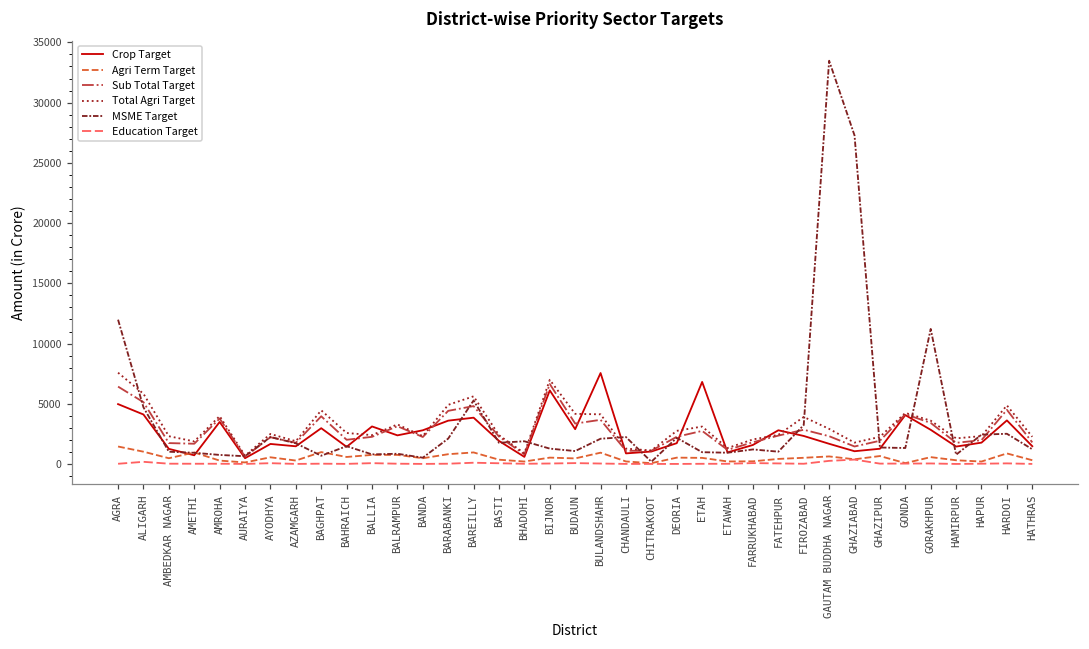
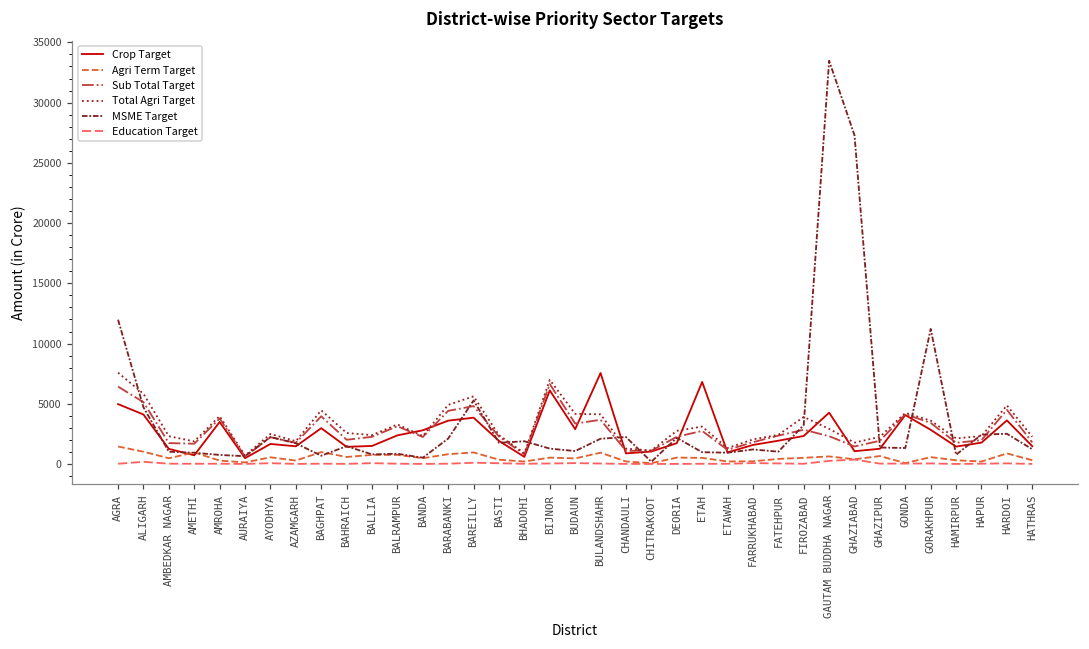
Crop Target, BALLIA: 3100 -> 1500
Crop Target, FATEHPUR: 2800 -> 1900
Crop Target, GAUTAM BUDDHA NAGAR: 1700 -> 4300
